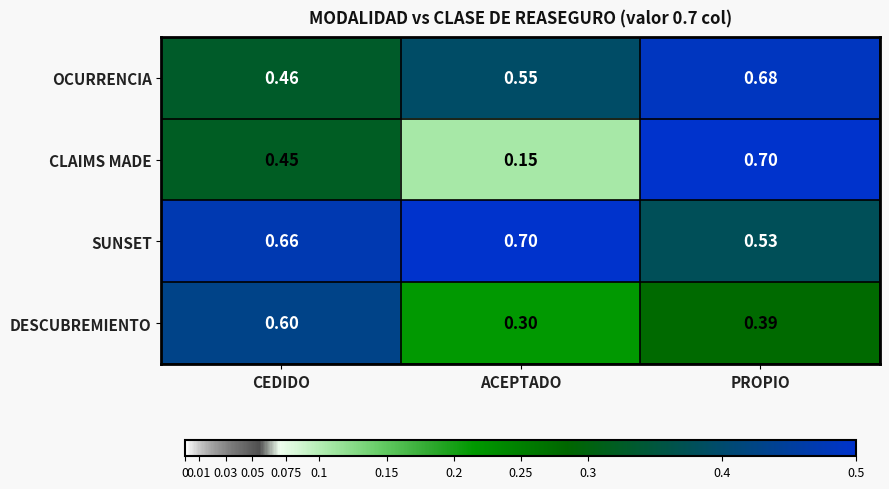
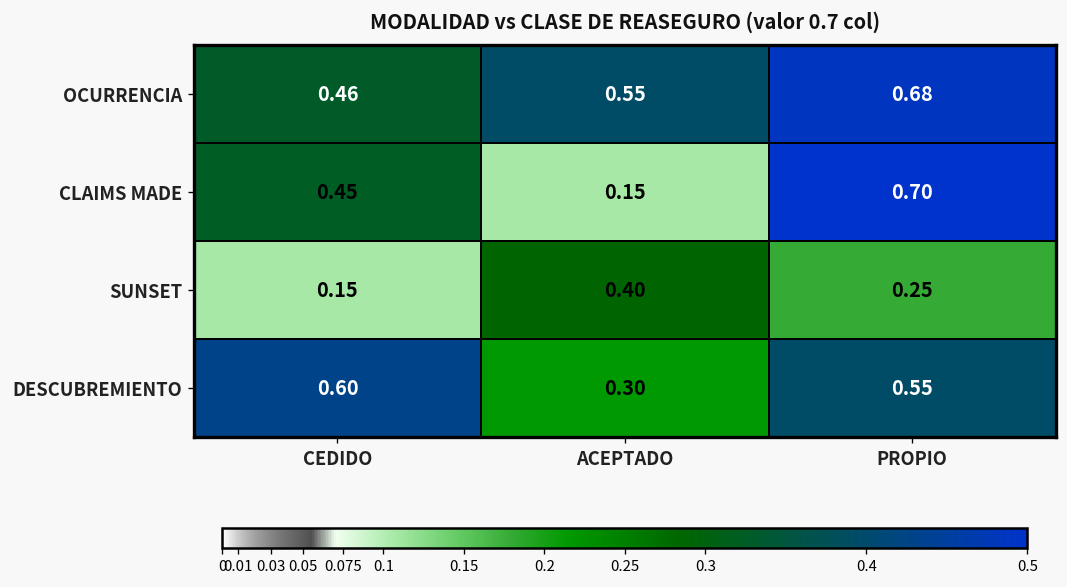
SUNSET, CEDIDO: 0.66 -> 0.15
SUNSET, ACEPTADO: 0.70 -> 0.40
SUNSET, PROPIO: 0.53 -> 0.25
DESCUBREMIENTO, PROPIO: 0.39 -> 0.55
